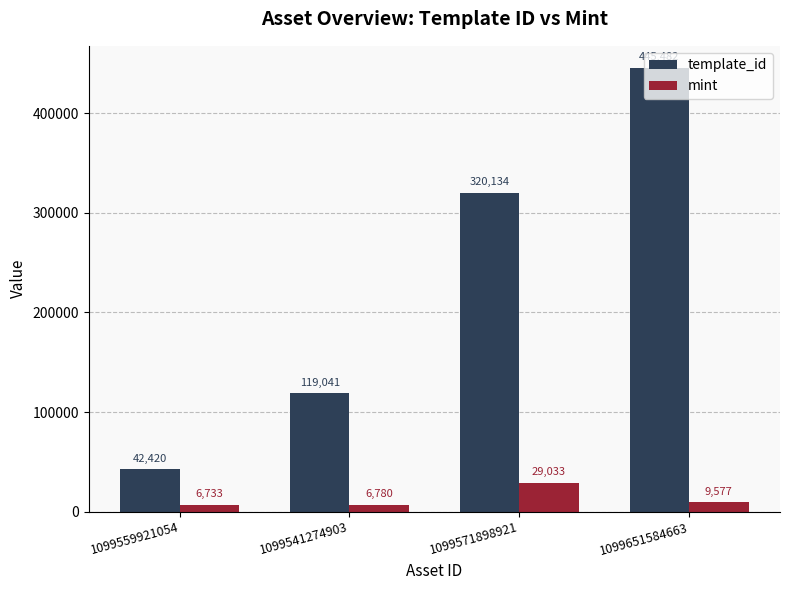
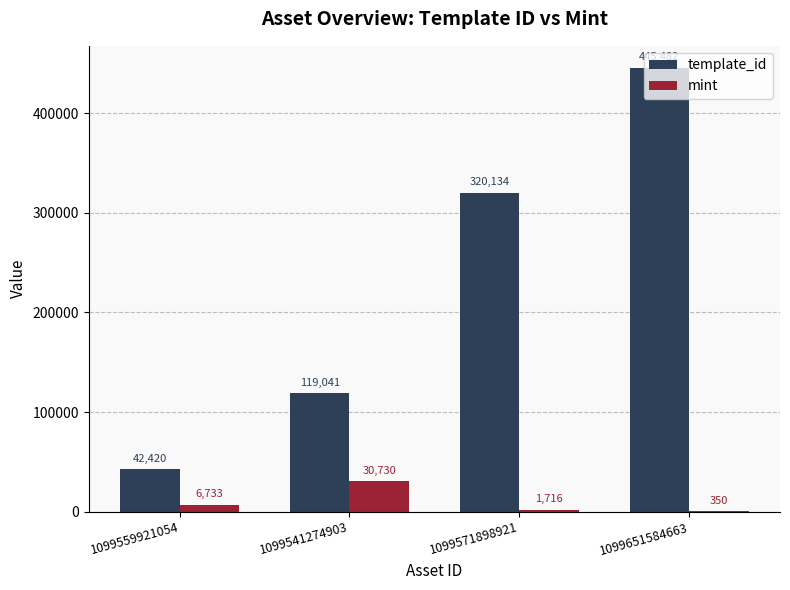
mint, 1099541274903: 6,780 -> 30,730
mint, 1099571898921: 29,033 -> 1,716
mint, 1099651584663: 9,577 -> 350
